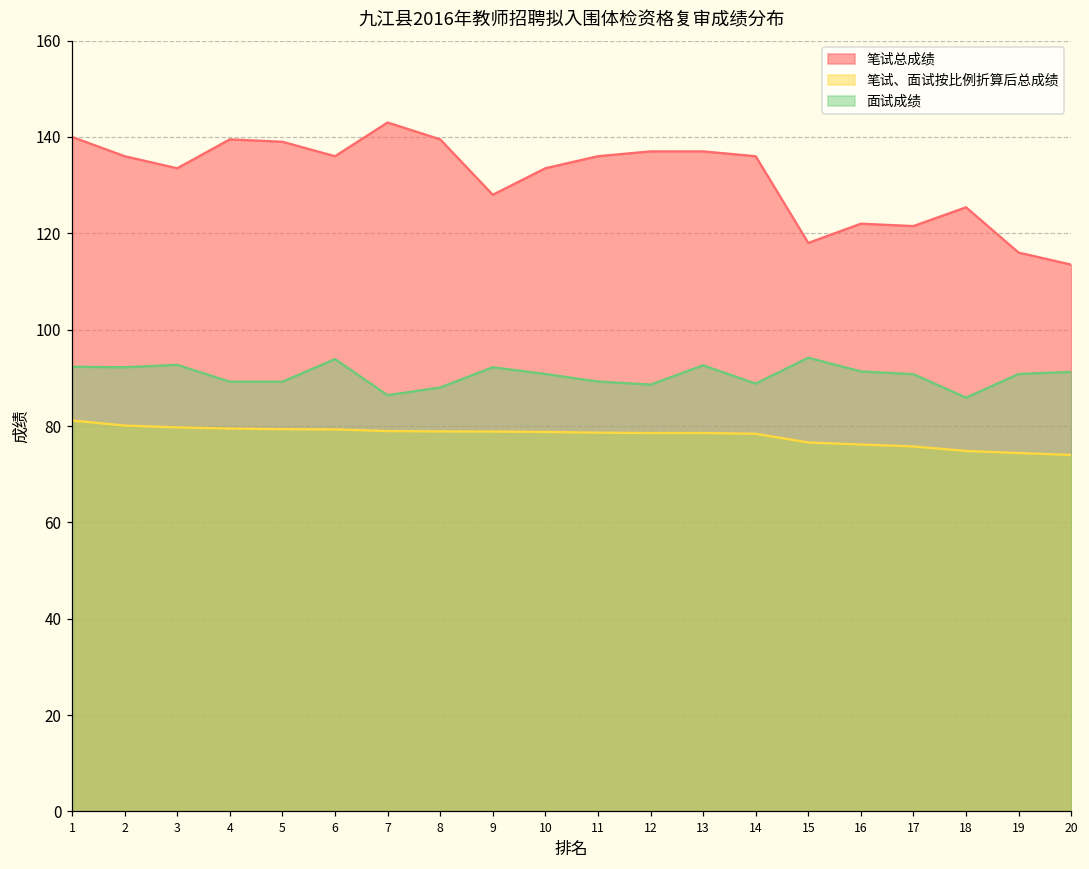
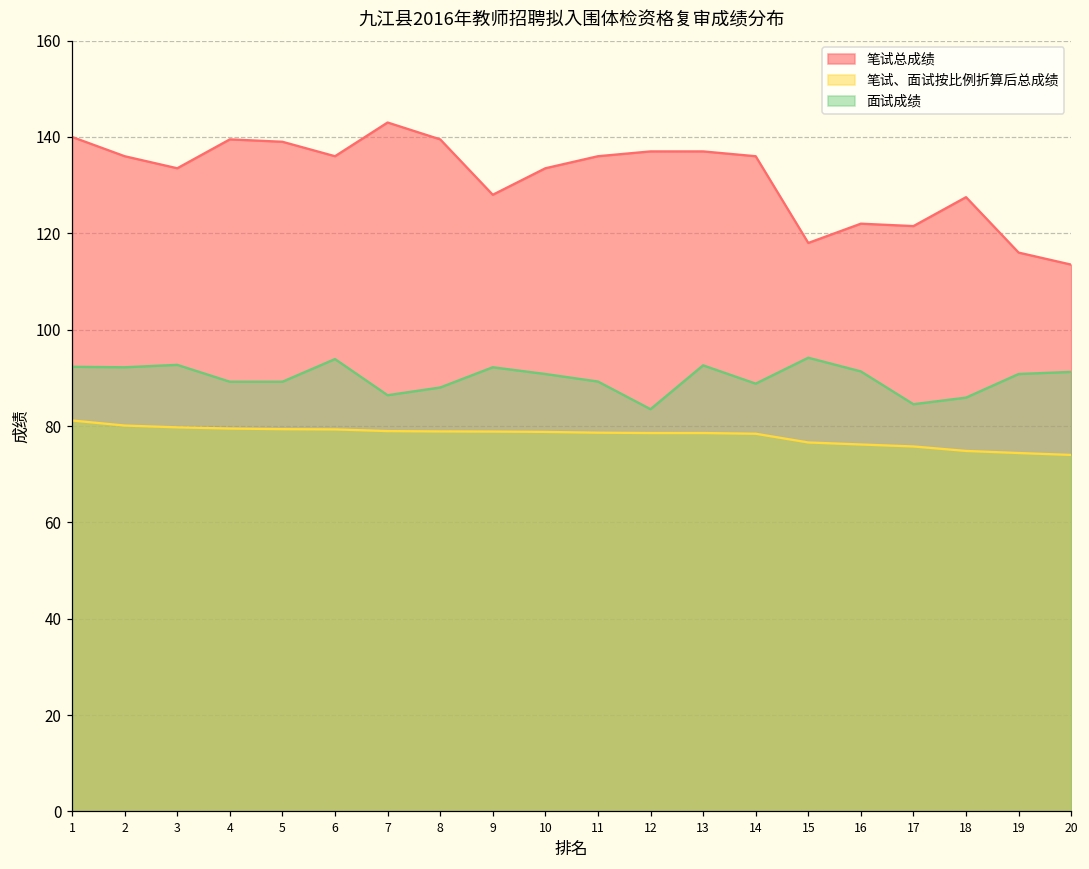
面试成绩, 12: 89 -> 84
面试成绩, 17: 91 -> 85
笔试总成绩, 18: 125 -> 128
